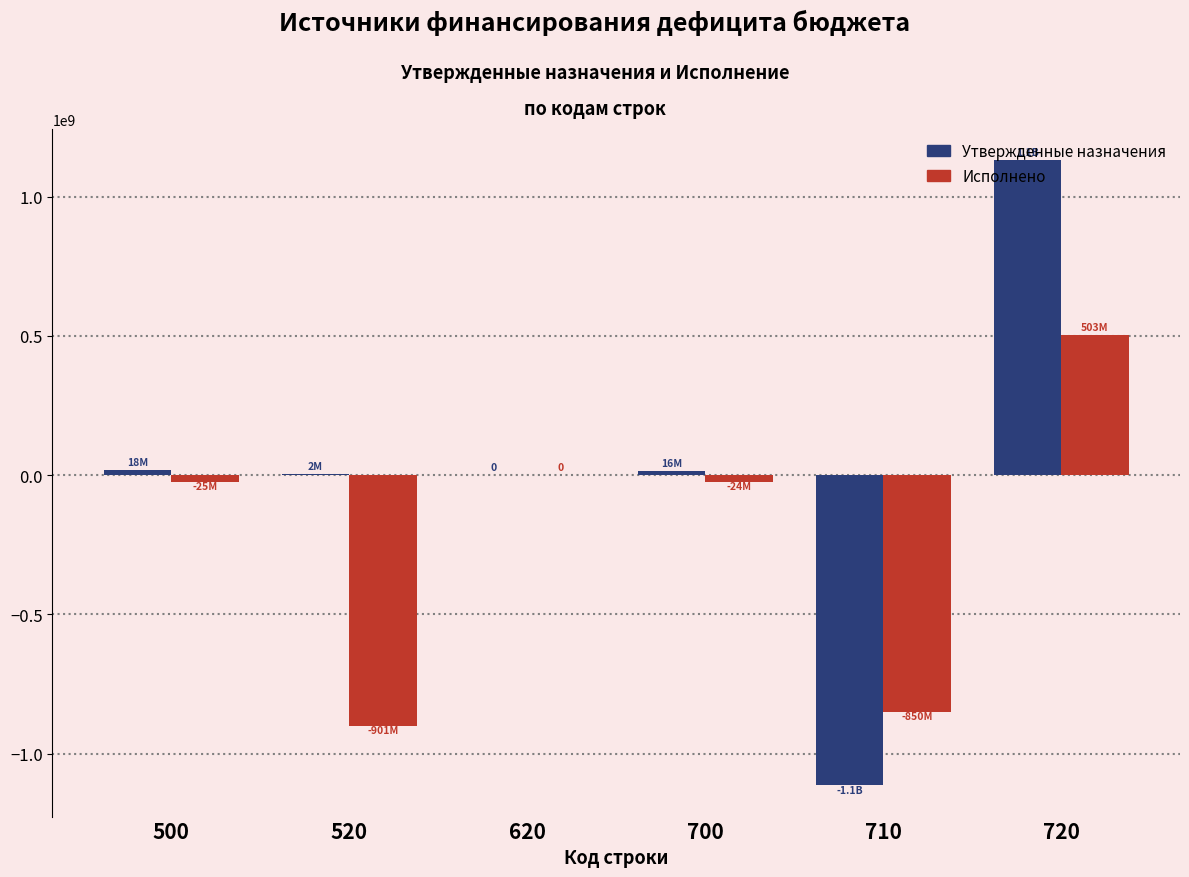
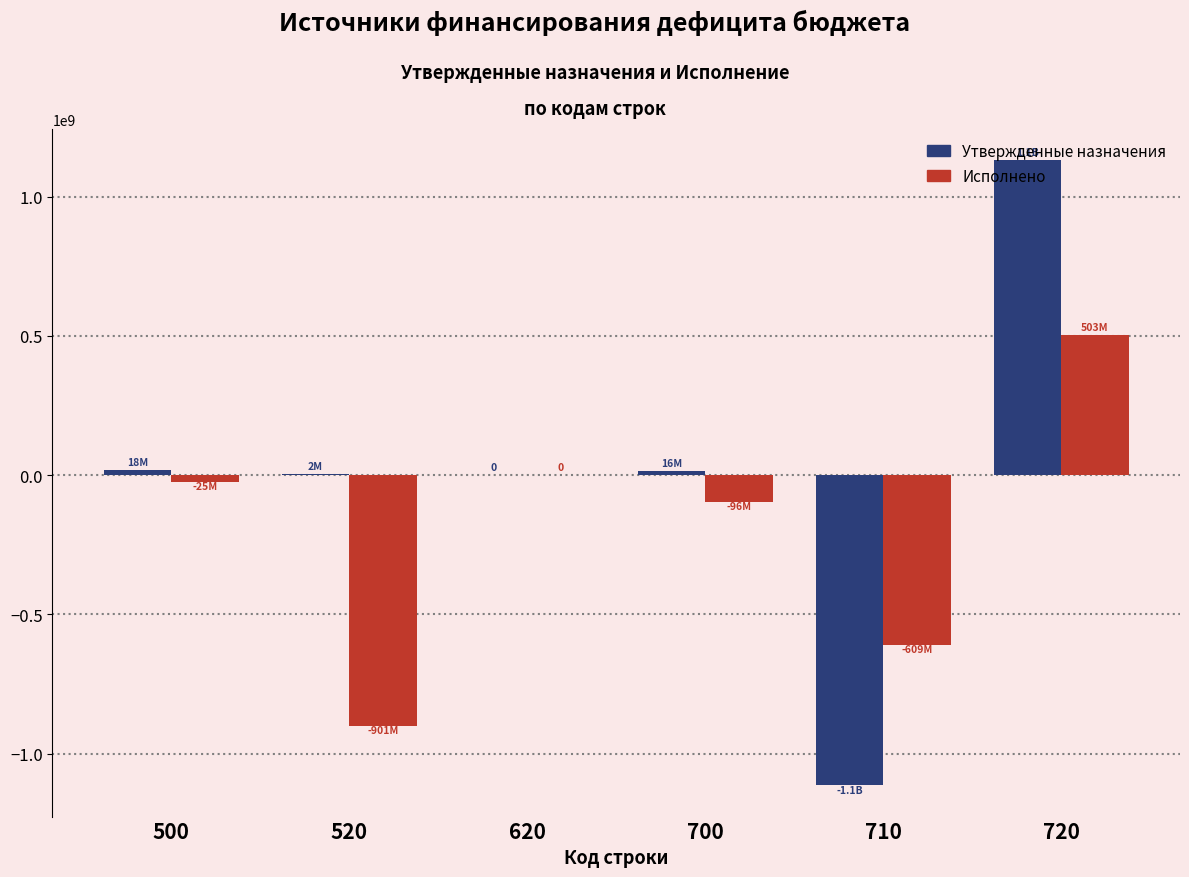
Исполнено, 700: -24M -> -96M
Исполнено, 710: -850M -> -609M
